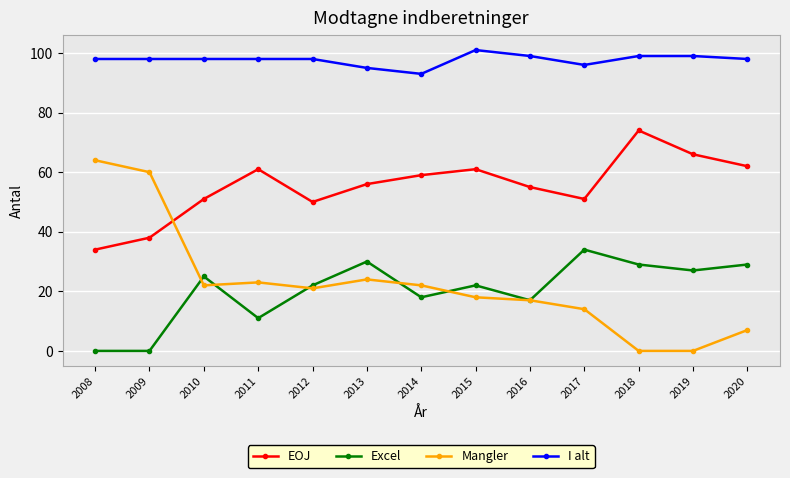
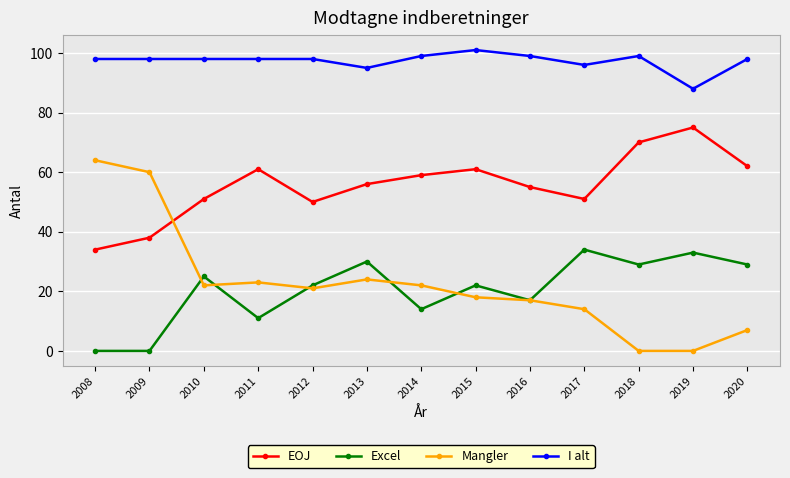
Excel, 2014: 18 -> 14
I alt, 2014: 93 -> 99
EOJ, 2018: 74 -> 70
EOJ, 2019: 66 -> 75
Excel, 2019: 27 -> 33
I alt, 2019: 99 -> 88
